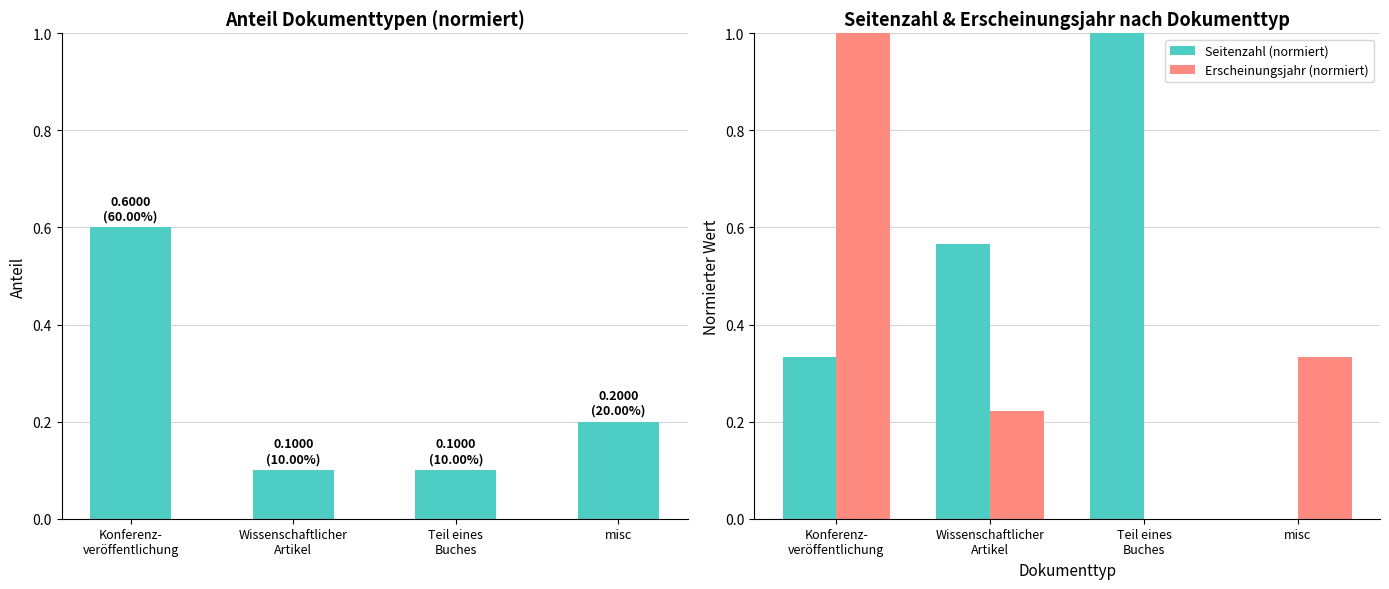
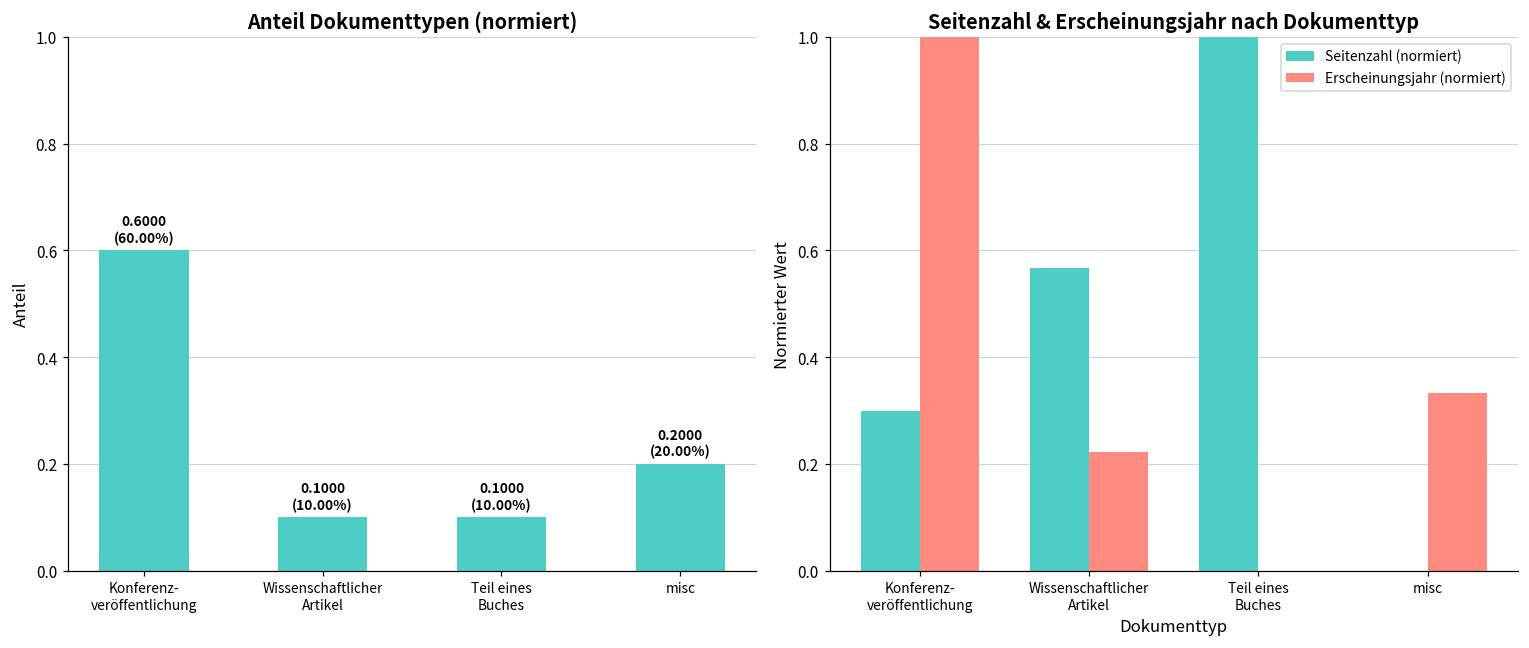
Seitenzahl & Erscheinungsjahr nach Dokumenttyp, Seitenzahl (normiert), Konferenz- veröffentlichung: 0.33 -> 0.30
